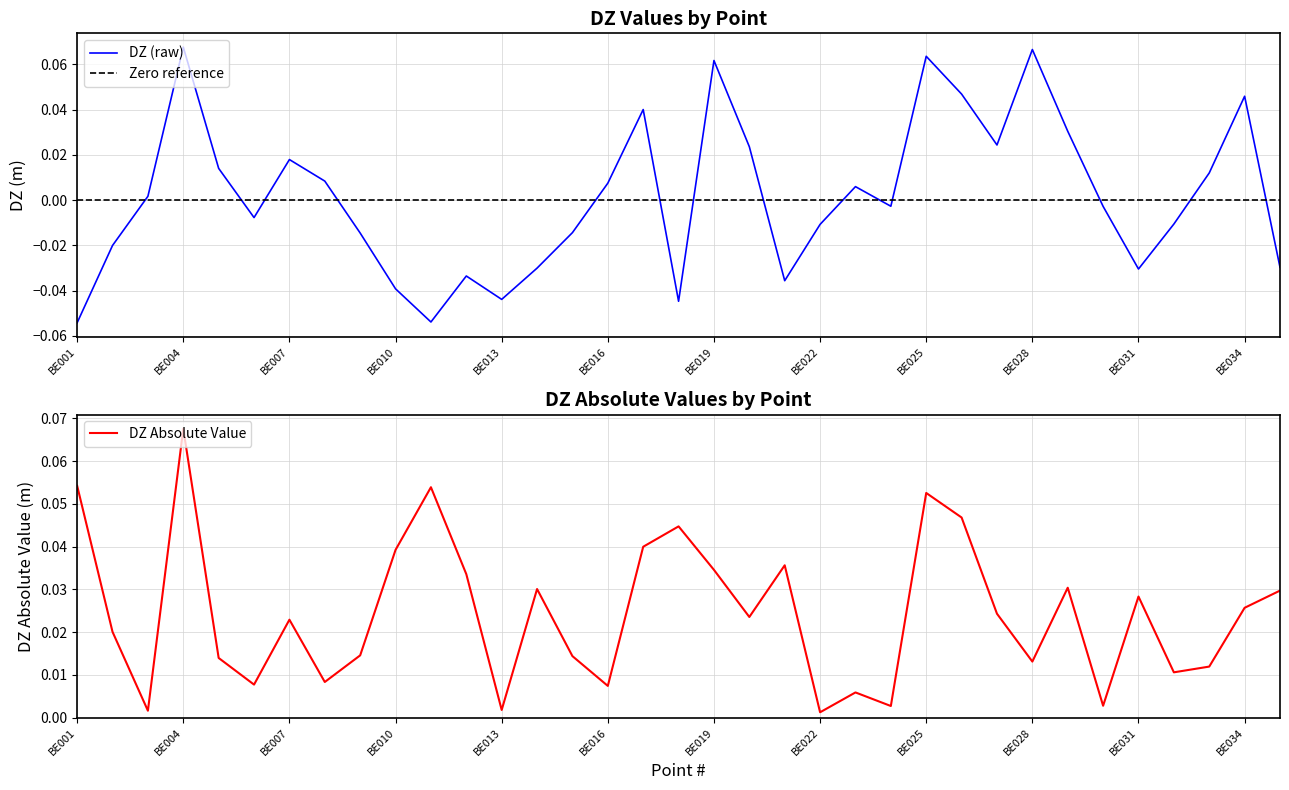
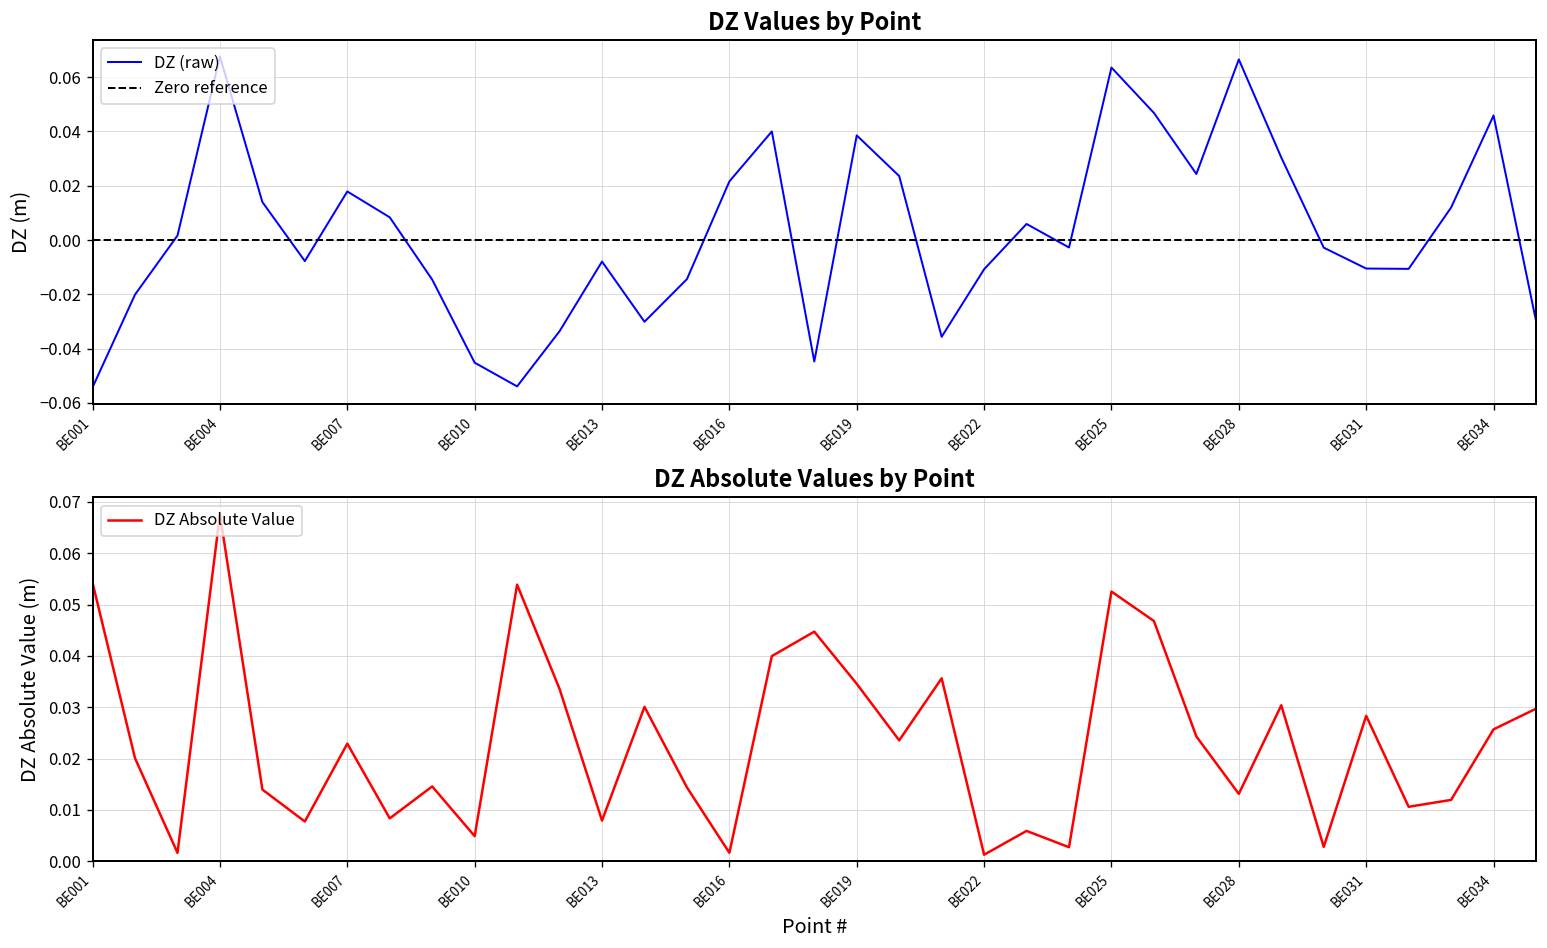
DZ Values by Point, BE010: -0.039 -> -0.045
DZ Values by Point, BE013: -0.044 -> -0.008
DZ Values by Point, BE016: 0.007 -> 0.022
DZ Values by Point, BE019: 0.062 -> 0.039
DZ Values by Point, BE031: -0.030 -> -0.010
DZ Absolute Values by Point, BE010: 0.039 -> 0.005
DZ Absolute Values by Point, BE013: 0.002 -> 0.008
DZ Absolute Values by Point, BE016: 0.007 -> 0.002
